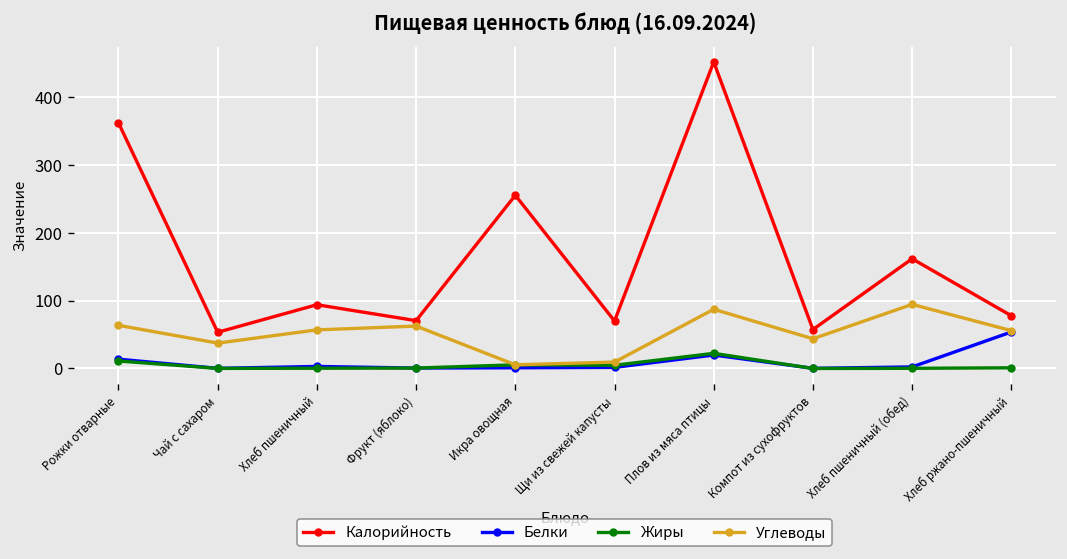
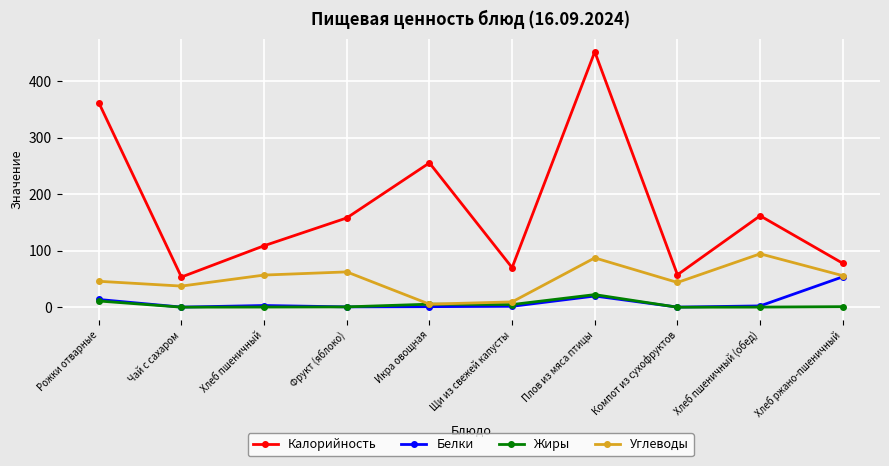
Углеводы, Рожки отварные: 60 -> 50
Калорийность, Хлеб пшеничный: 90 -> 110
Калорийность, Фрукт (яблоко): 70 -> 160
